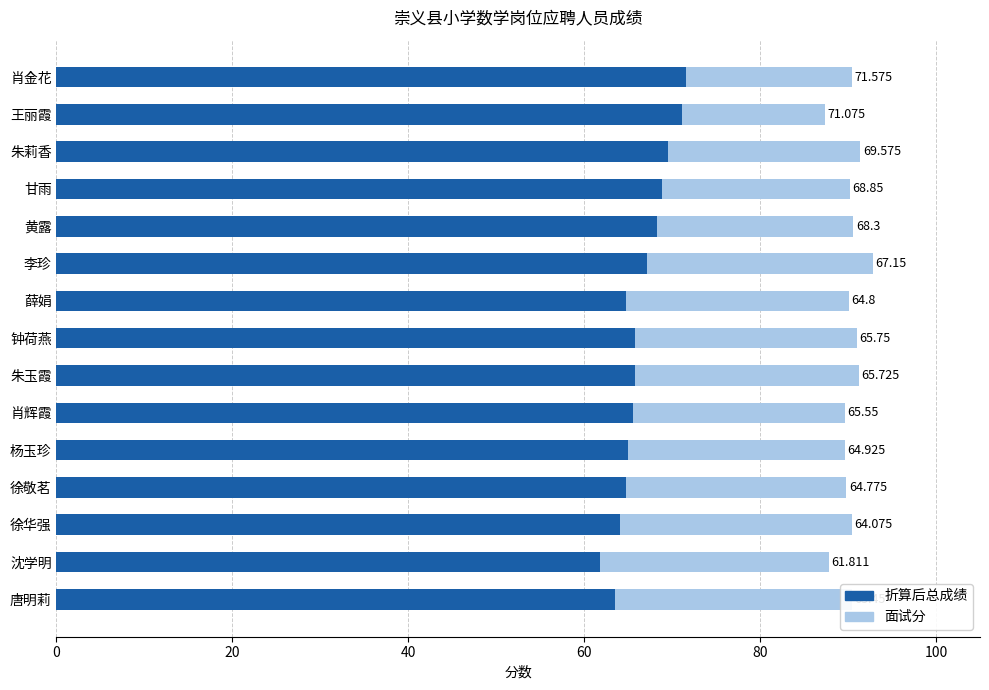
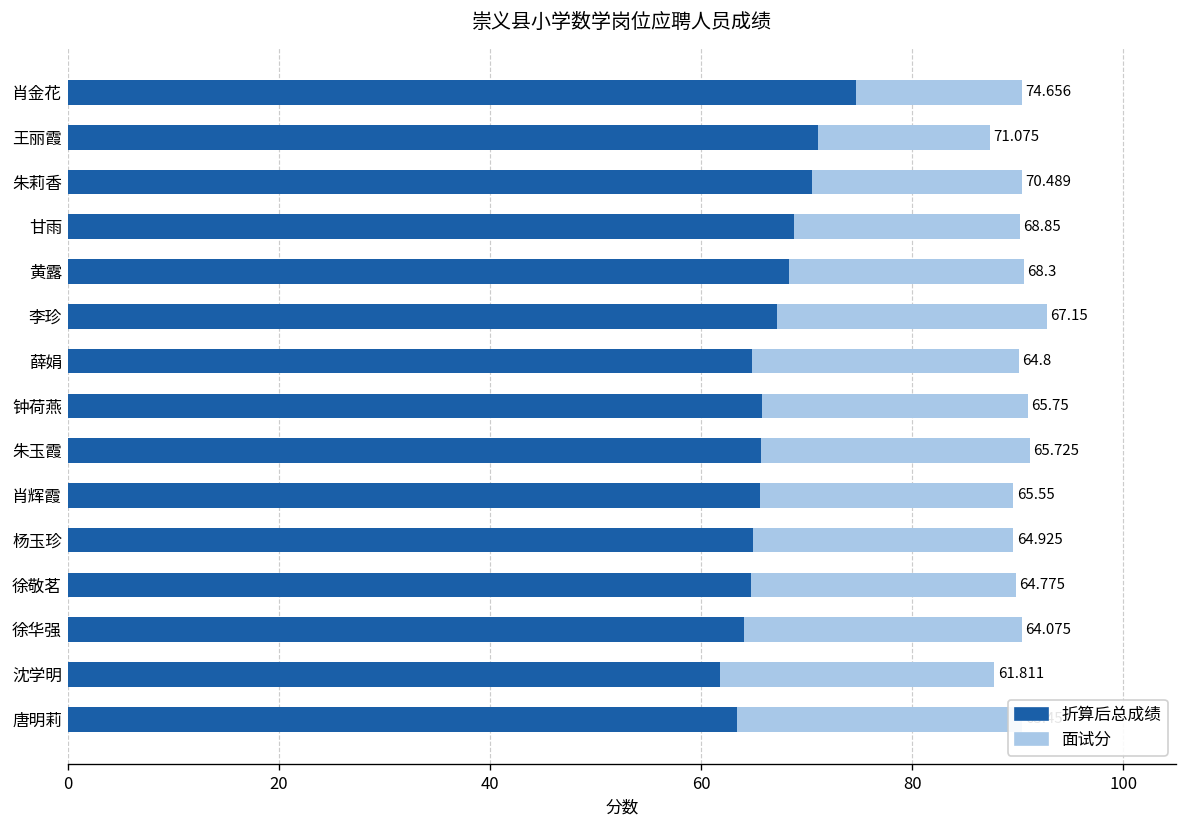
折算后总成绩, 肖金花: 71.575 -> 74.656
面试分, 朱莉香: 91 -> 90
折算后总成绩, 朱莉香: 69.575 -> 70.489
